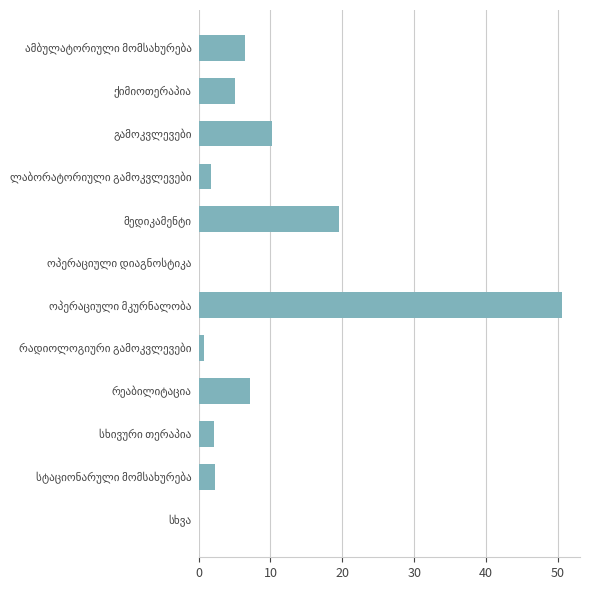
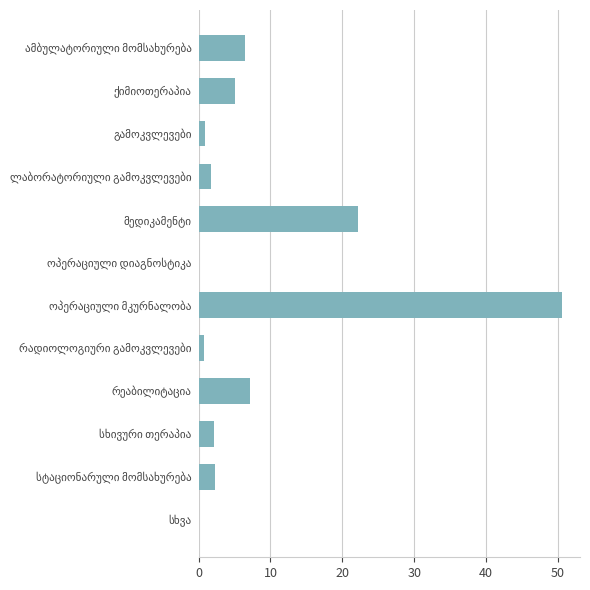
გამოკვლევები: 10 -> 1
მედიკამენტი: 20 -> 22
